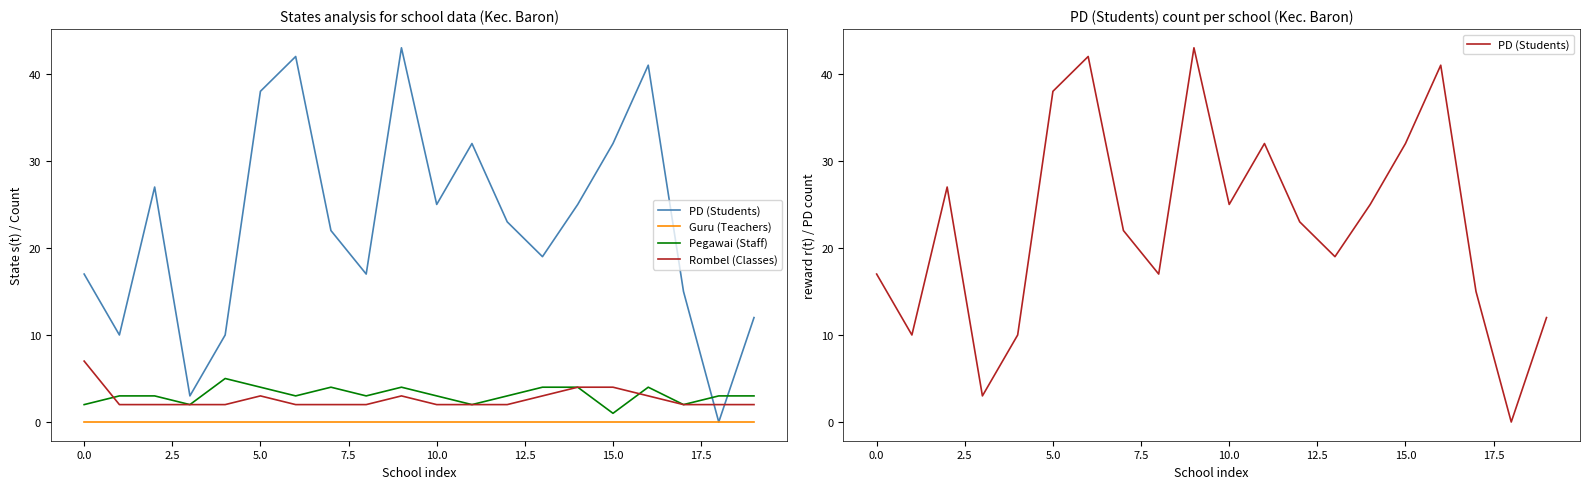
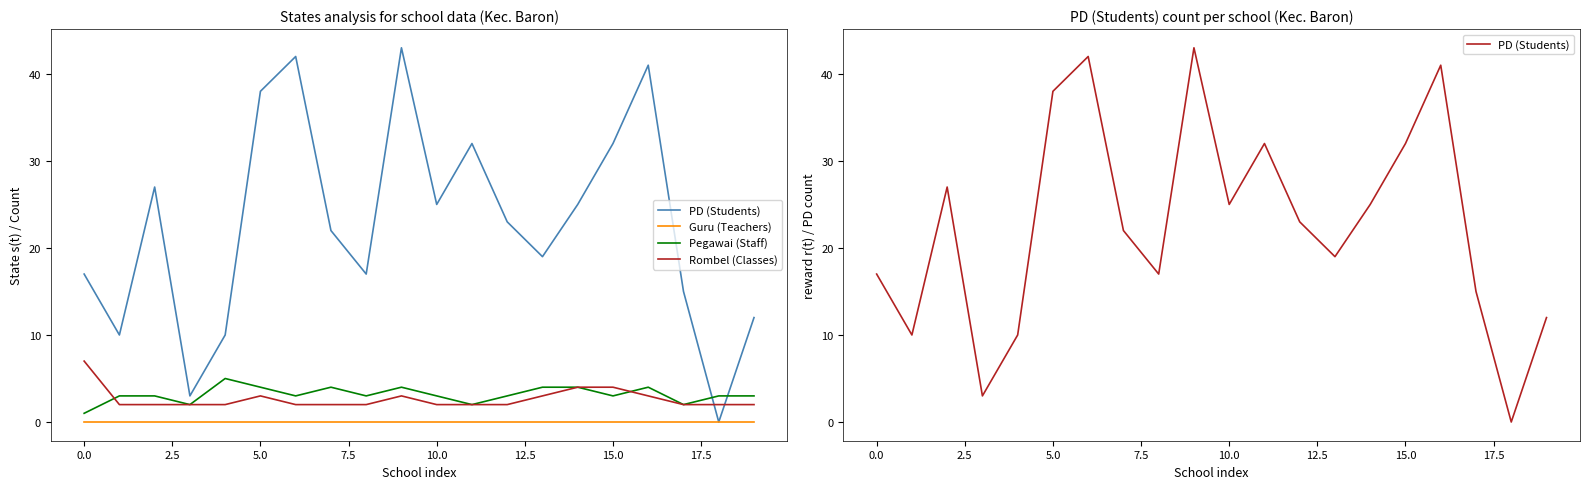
States analysis for school data (Kec. Baron), Pegawai (Staff), 0.0: 2 -> 1
States analysis for school data (Kec. Baron), Pegawai (Staff), 15.0: 1 -> 3
